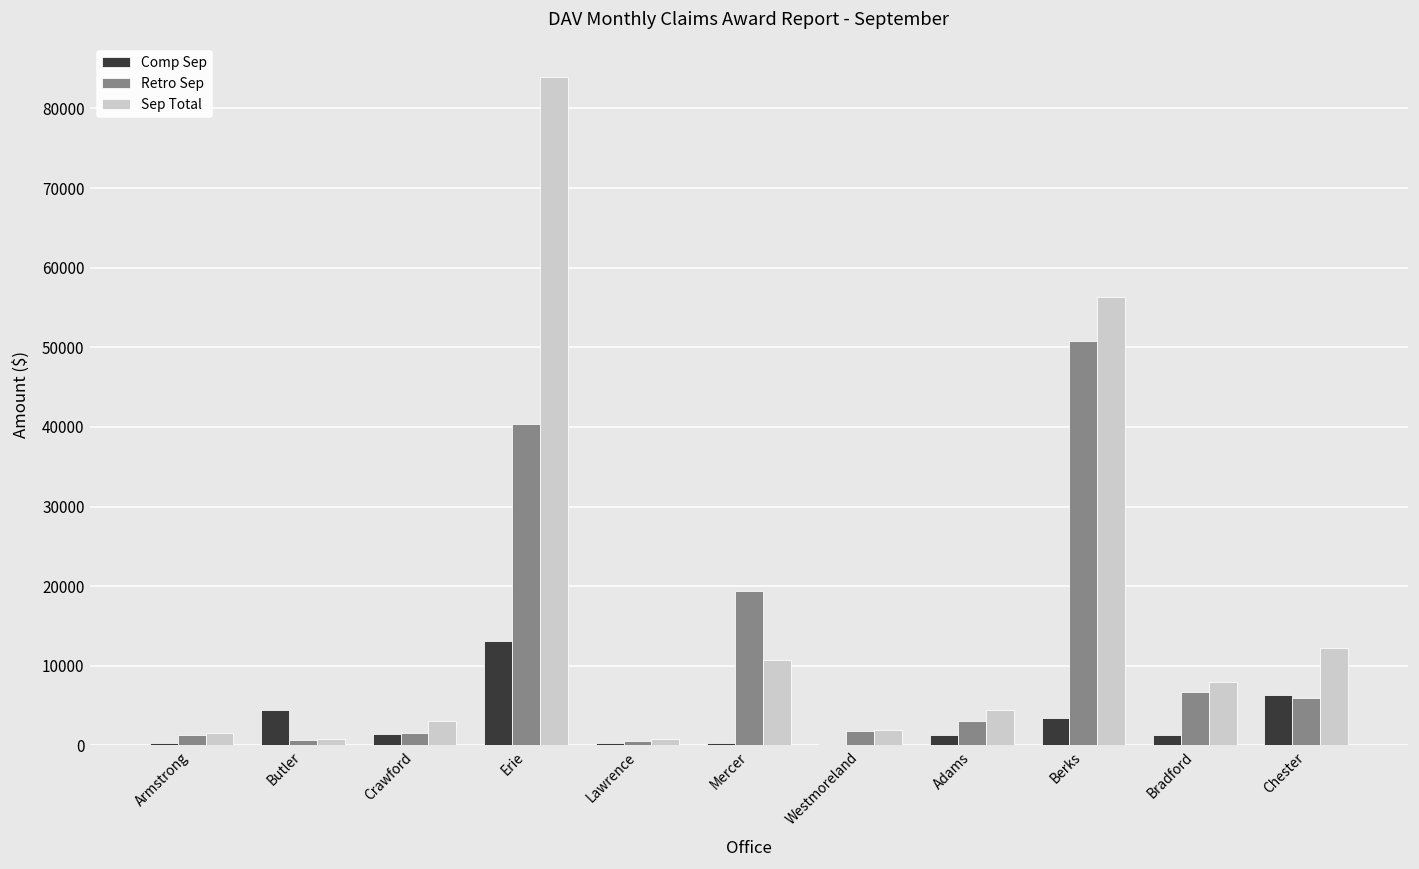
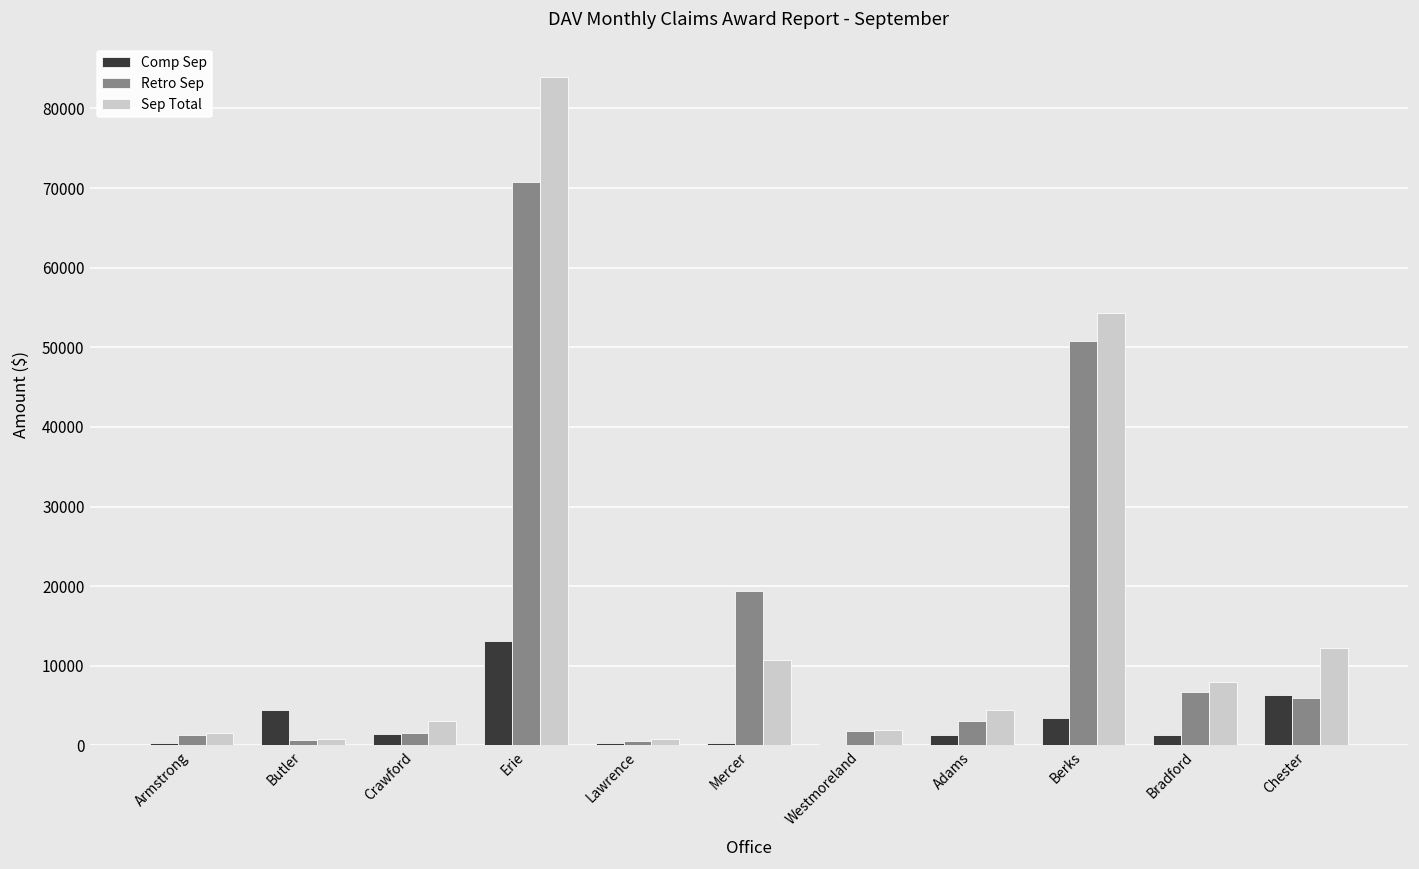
Retro Sep, Erie: 40000 -> 71000
Sep Total, Berks: 56000 -> 54000
